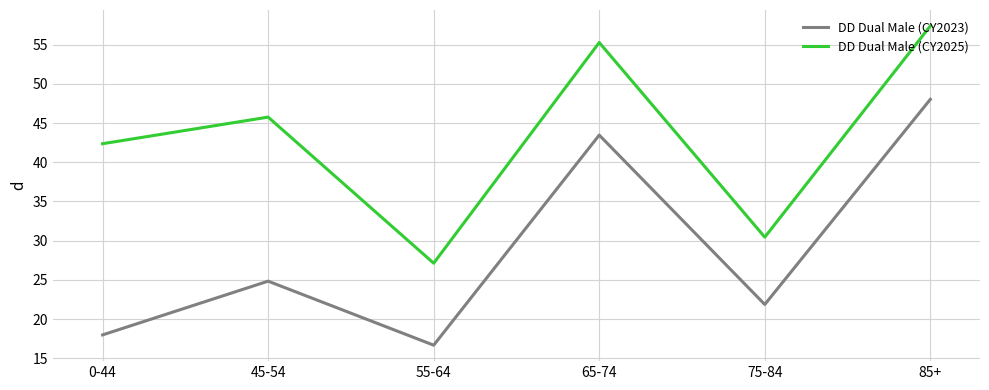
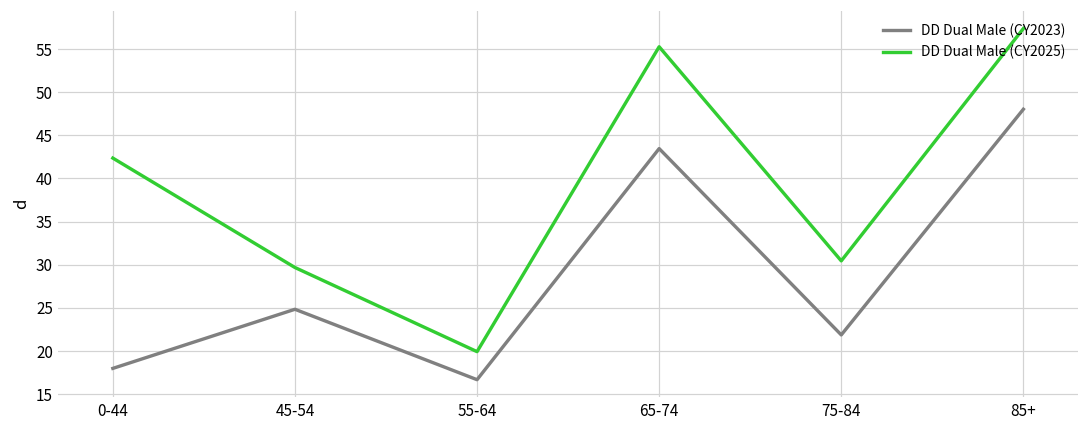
DD Dual Male (CY2025), 45-54: 46 -> 30
DD Dual Male (CY2025), 55-64: 27 -> 20
